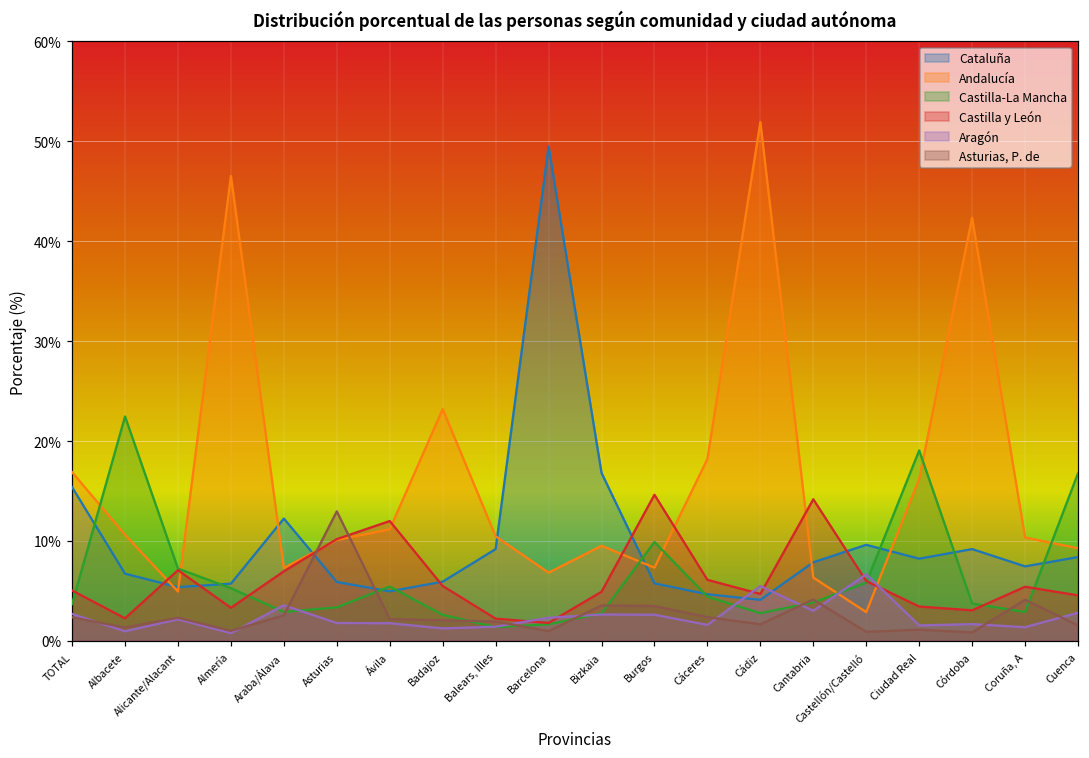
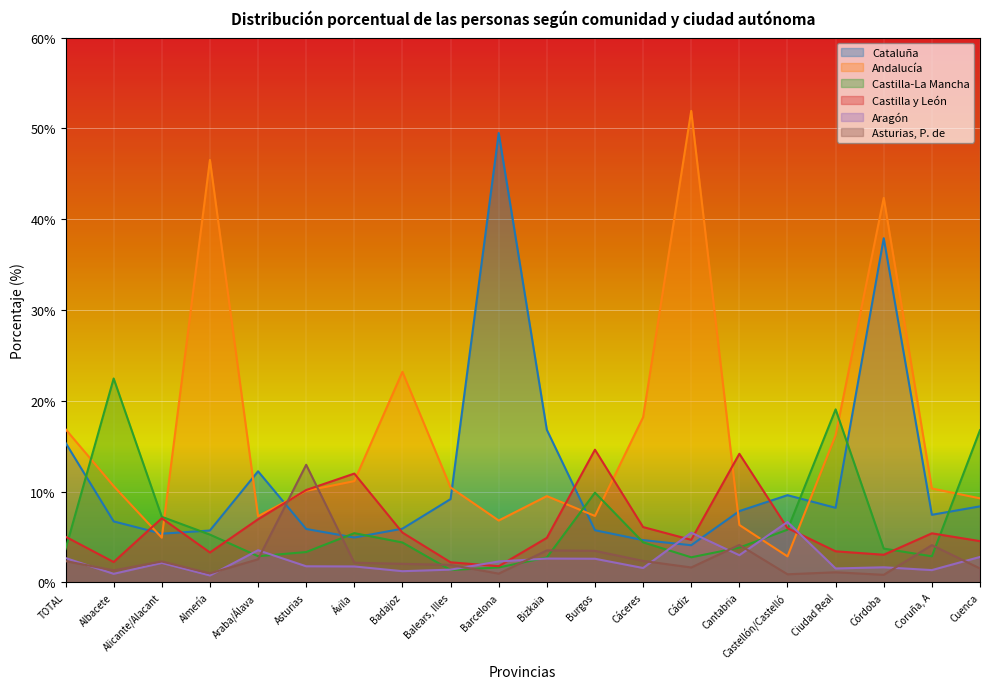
Castilla-La Mancha, Badajoz: 3% -> 4%
Cataluña, Córdoba: 9% -> 38%
